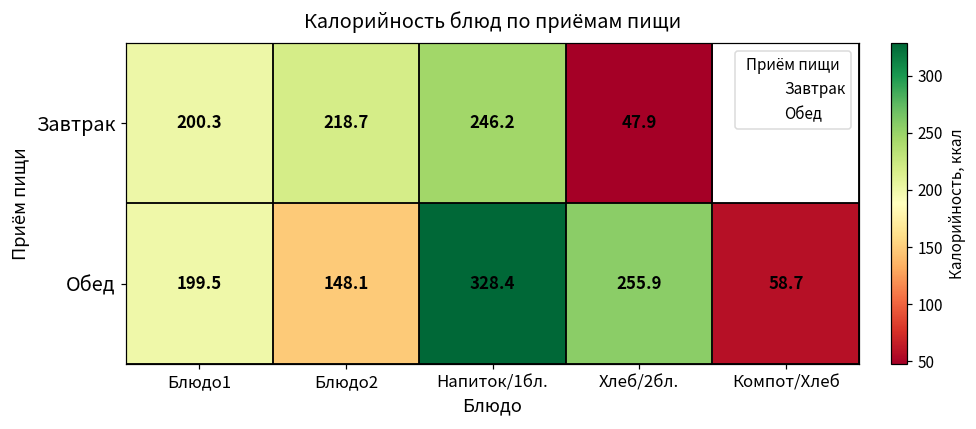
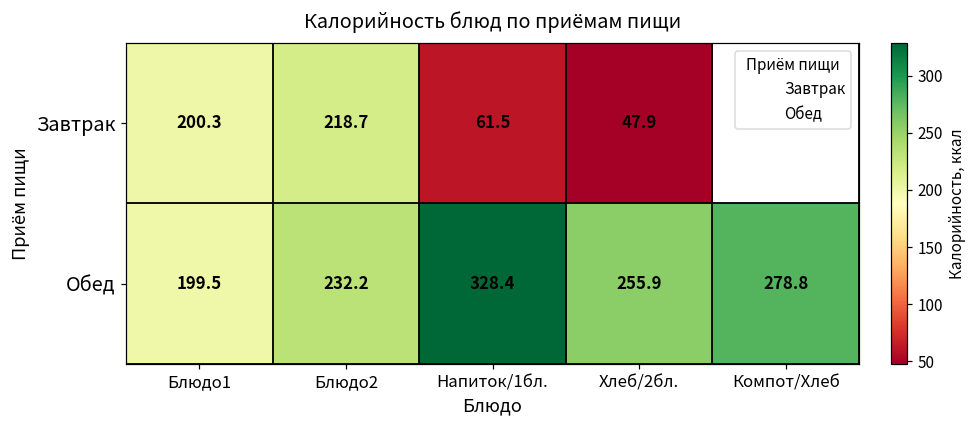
Завтрак, Напиток/1бл.: 246.2 -> 61.5
Обед, Блюдо2: 148.1 -> 232.2
Обед, Компот/Хлеб: 58.7 -> 278.8
